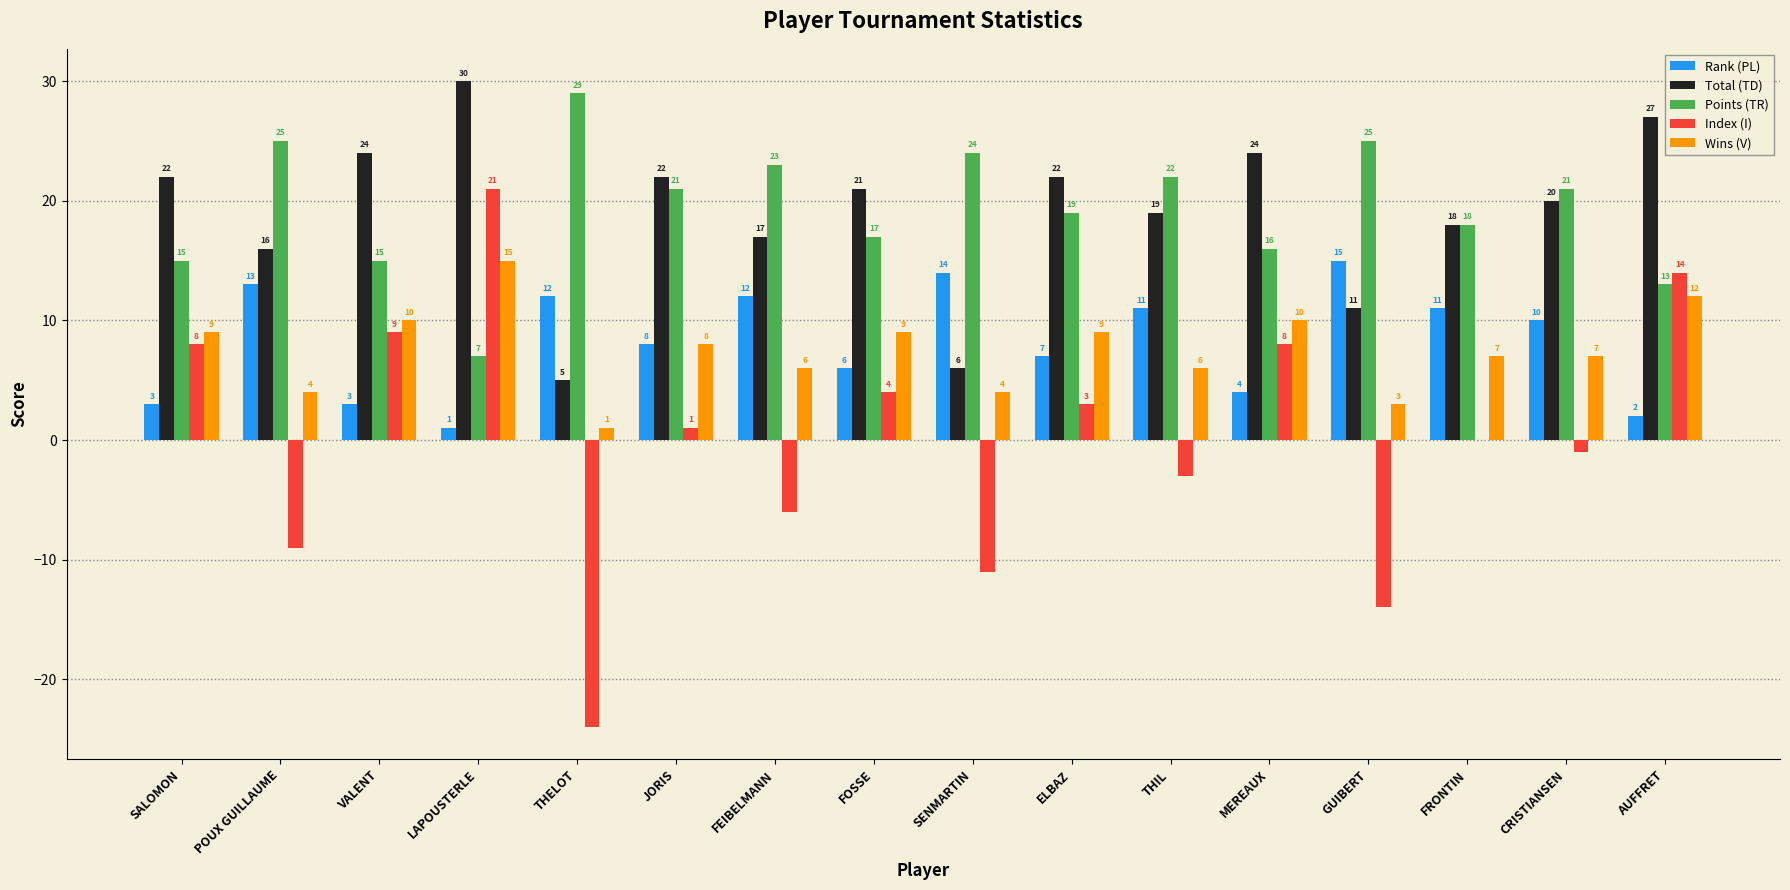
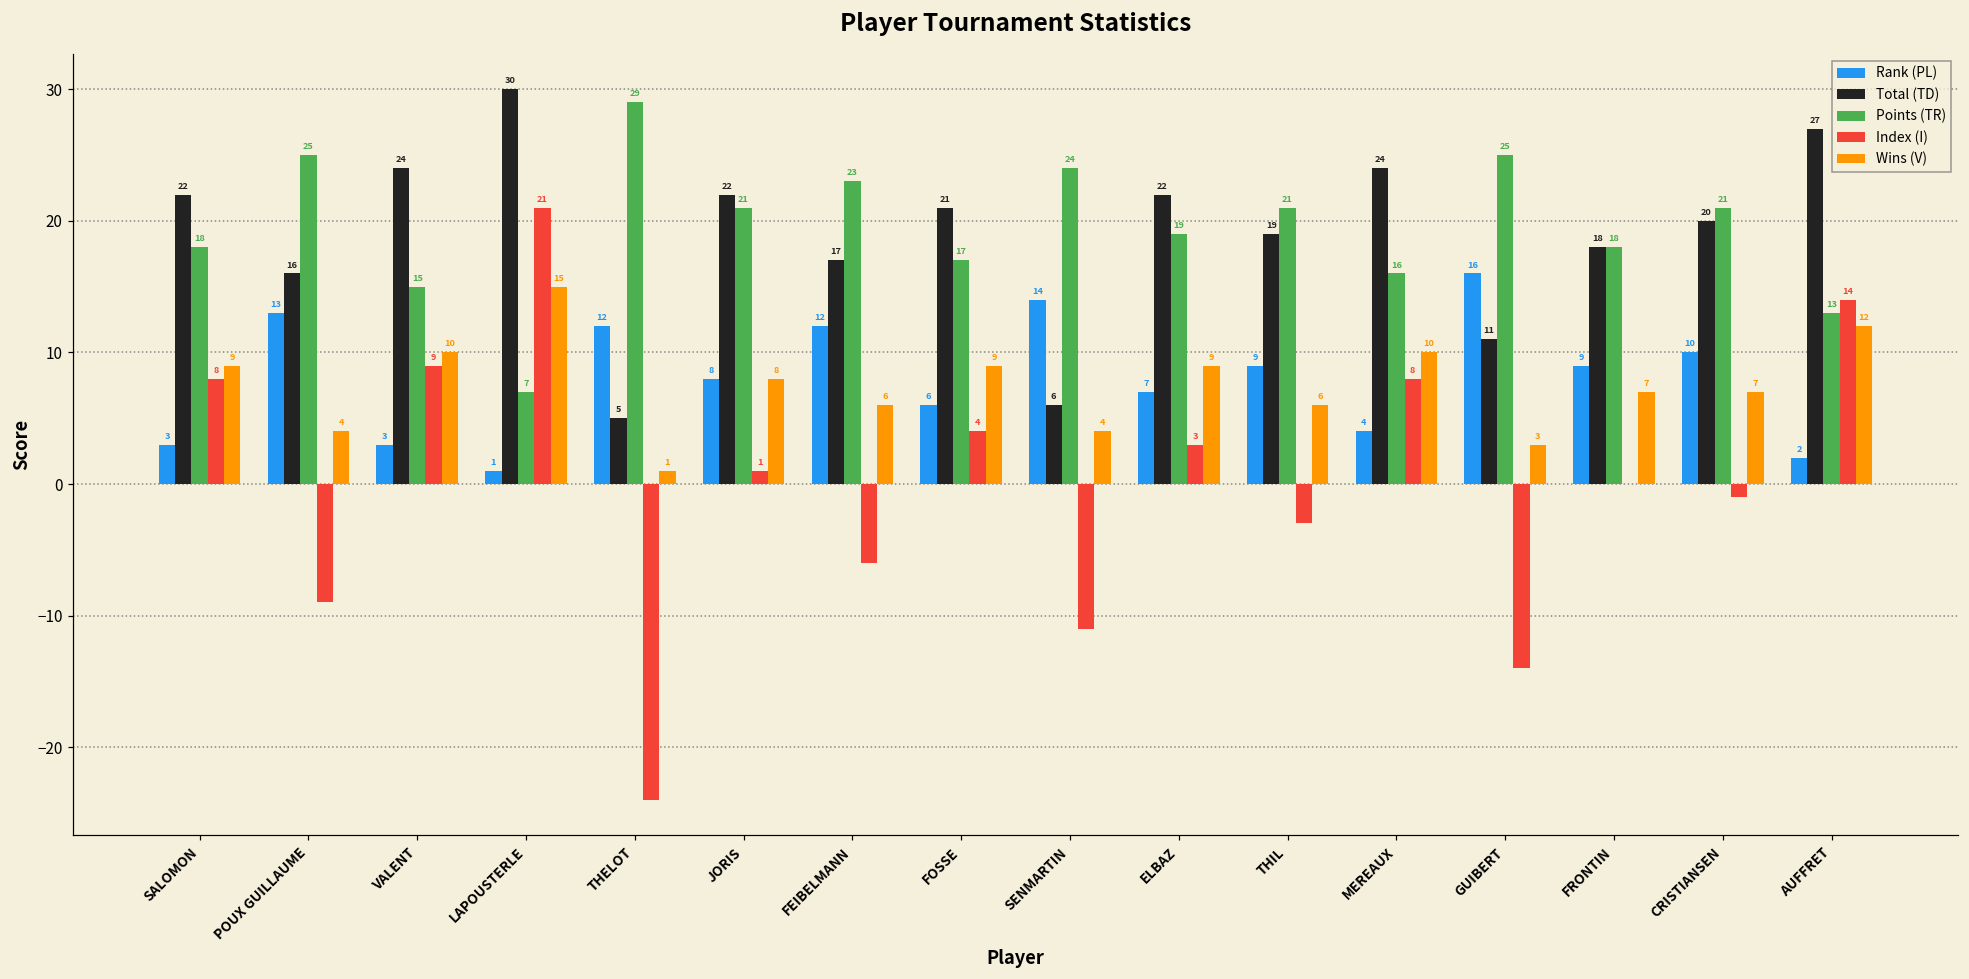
Points (TR), SALOMON: 15 -> 18
Rank (PL), THIL: 11 -> 9
Points (TR), THIL: 22 -> 21
Rank (PL), GUIBERT: 15 -> 16
Rank (PL), FRONTIN: 11 -> 9
